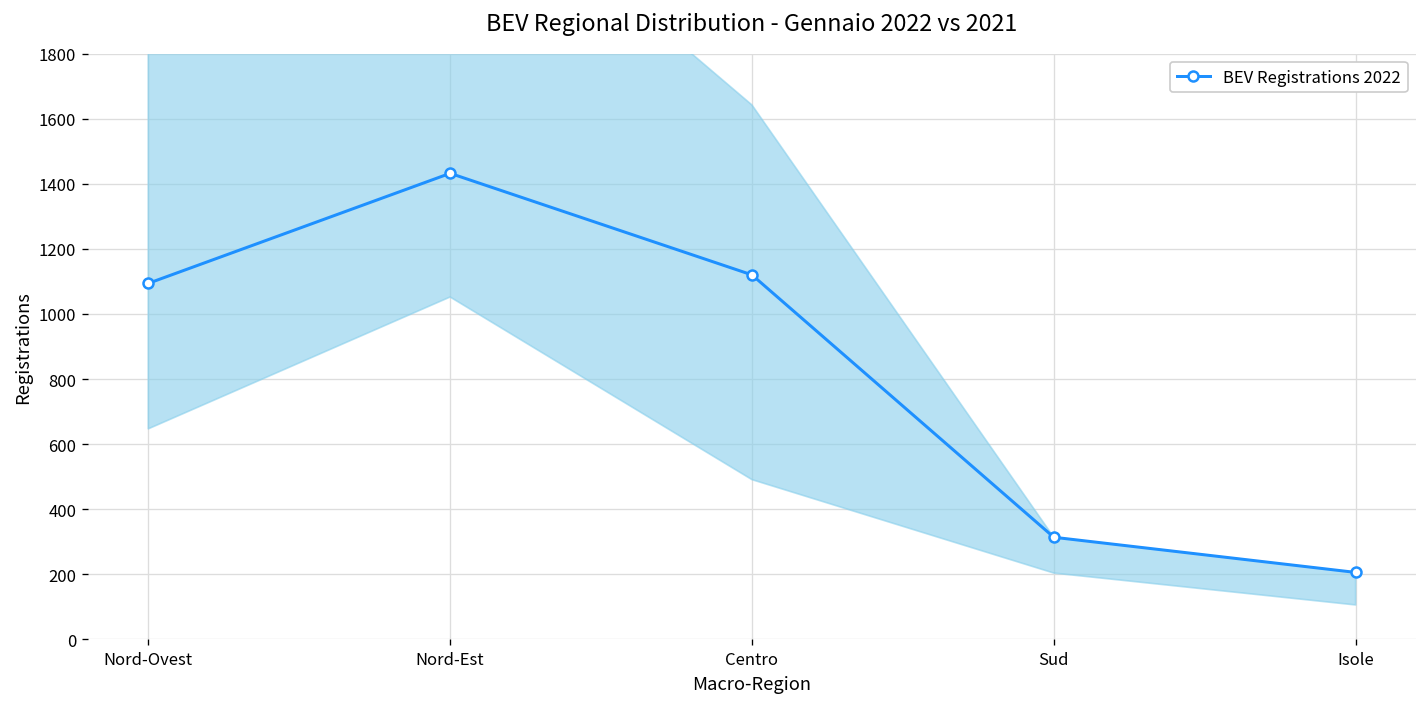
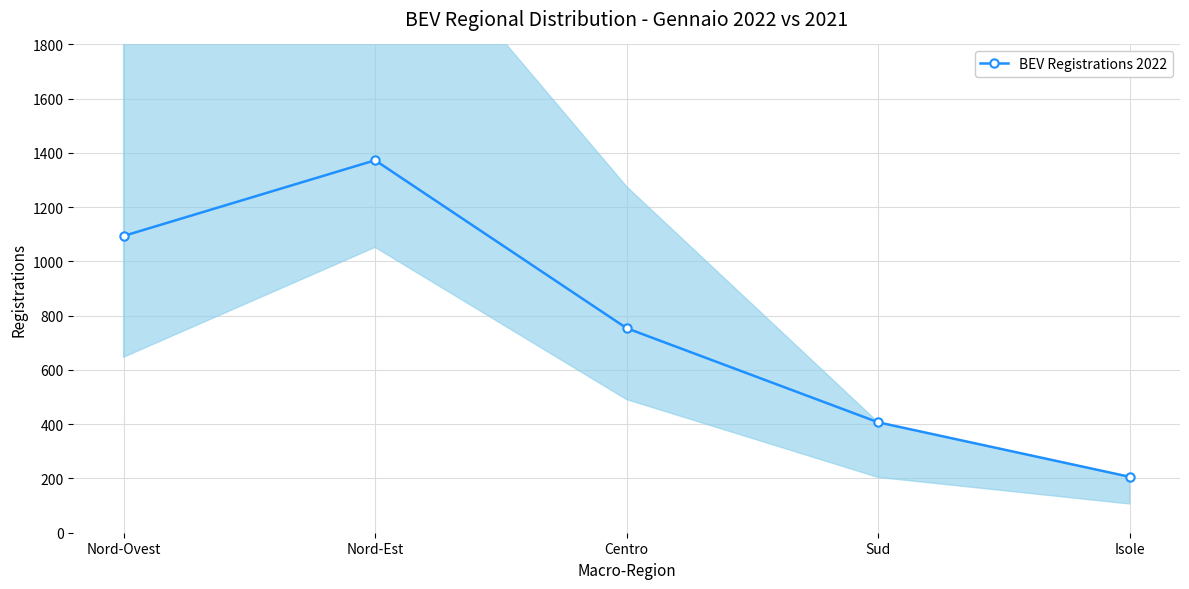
BEV Registrations 2022, Nord-Est: 1430 -> 1370
BEV Registrations 2022, Centro: 1120 -> 750
BEV Registrations 2022, Sud: 310 -> 410
